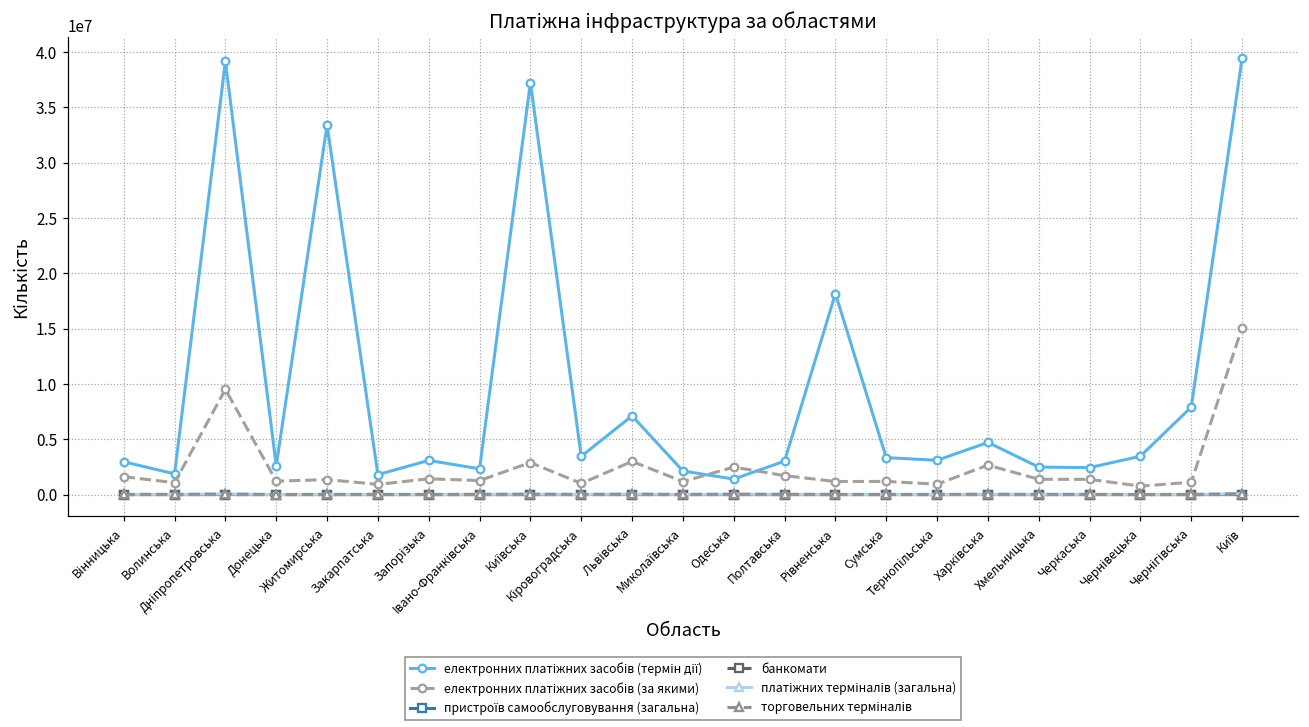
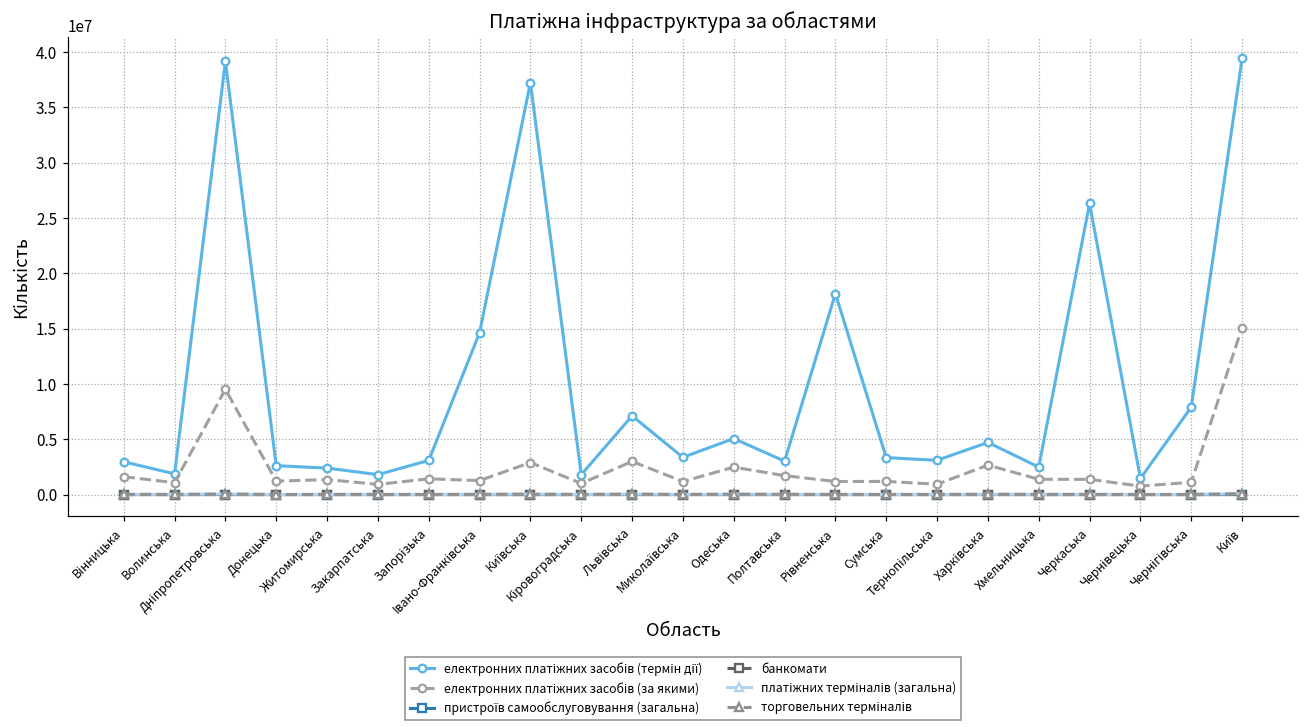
електронних платіжних засобів (термін дії), Житомирська: 33400000 -> 2400000
електронних платіжних засобів (термін дії), Івано-Франківська: 2300000 -> 14600000
електронних платіжних засобів (термін дії), Кіровоградська: 3500000 -> 1800000
електронних платіжних засобів (термін дії), Миколаївська: 2100000 -> 3400000
електронних платіжних засобів (термін дії), Одеська: 1400000 -> 5100000
електронних платіжних засобів (термін дії), Черкаська: 2400000 -> 26300000
електронних платіжних засобів (термін дії), Чернівецька: 3500000 -> 1500000
